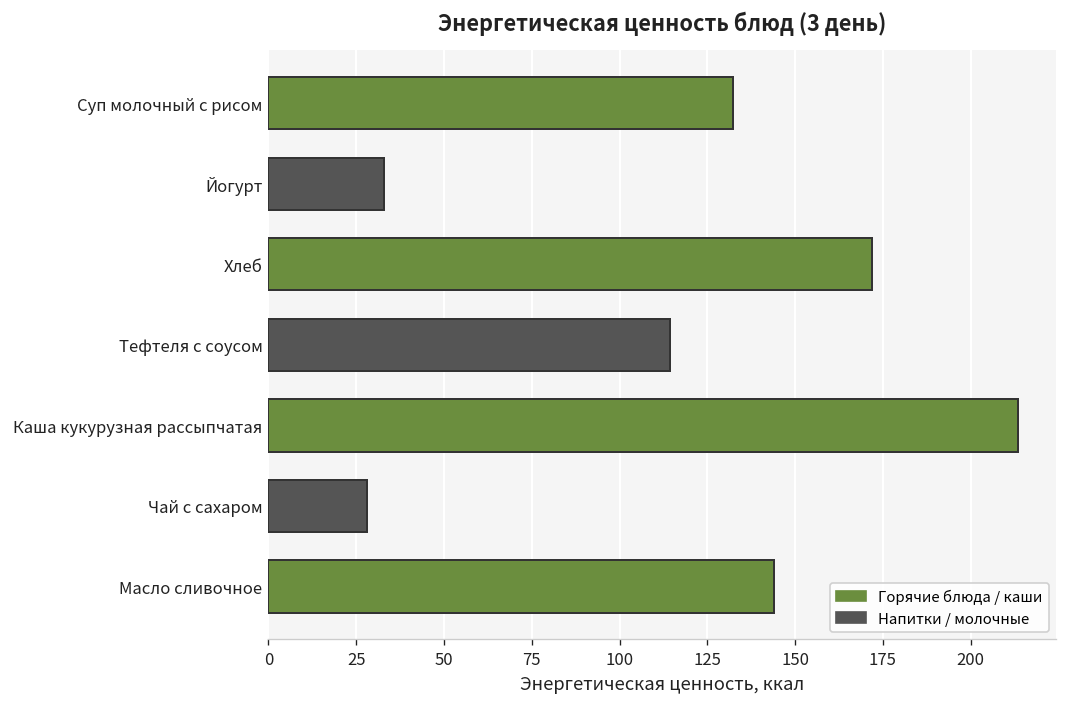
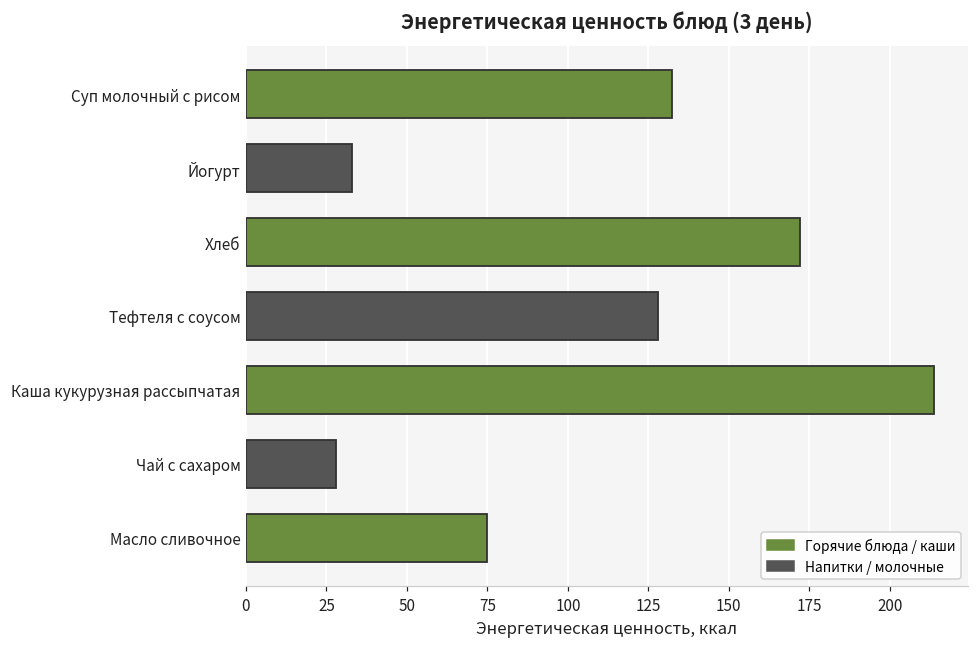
Тефтеля с соусом: 114 -> 128
Масло сливочное: 144 -> 75
